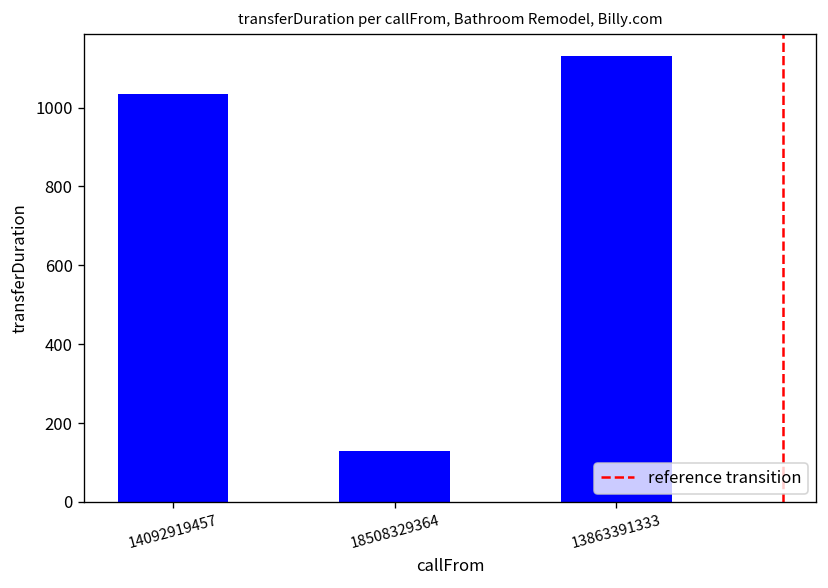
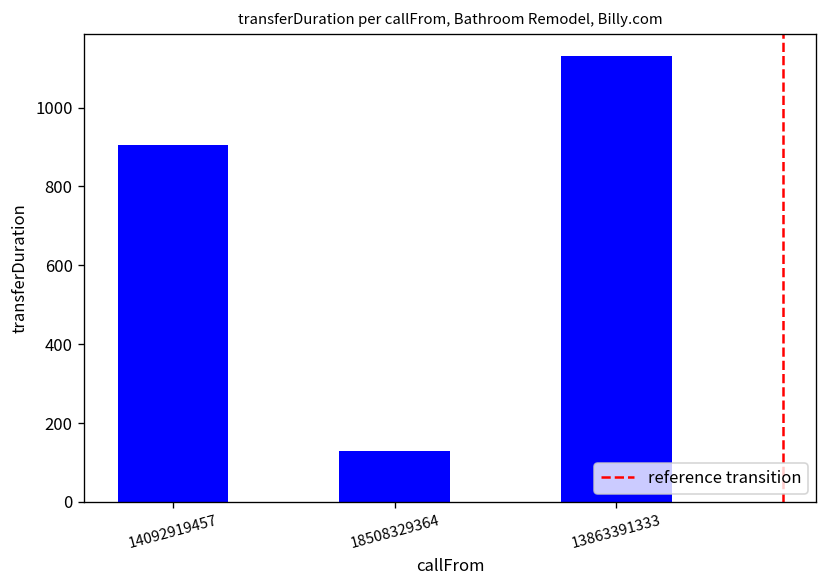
14092919457: 1030 -> 910
